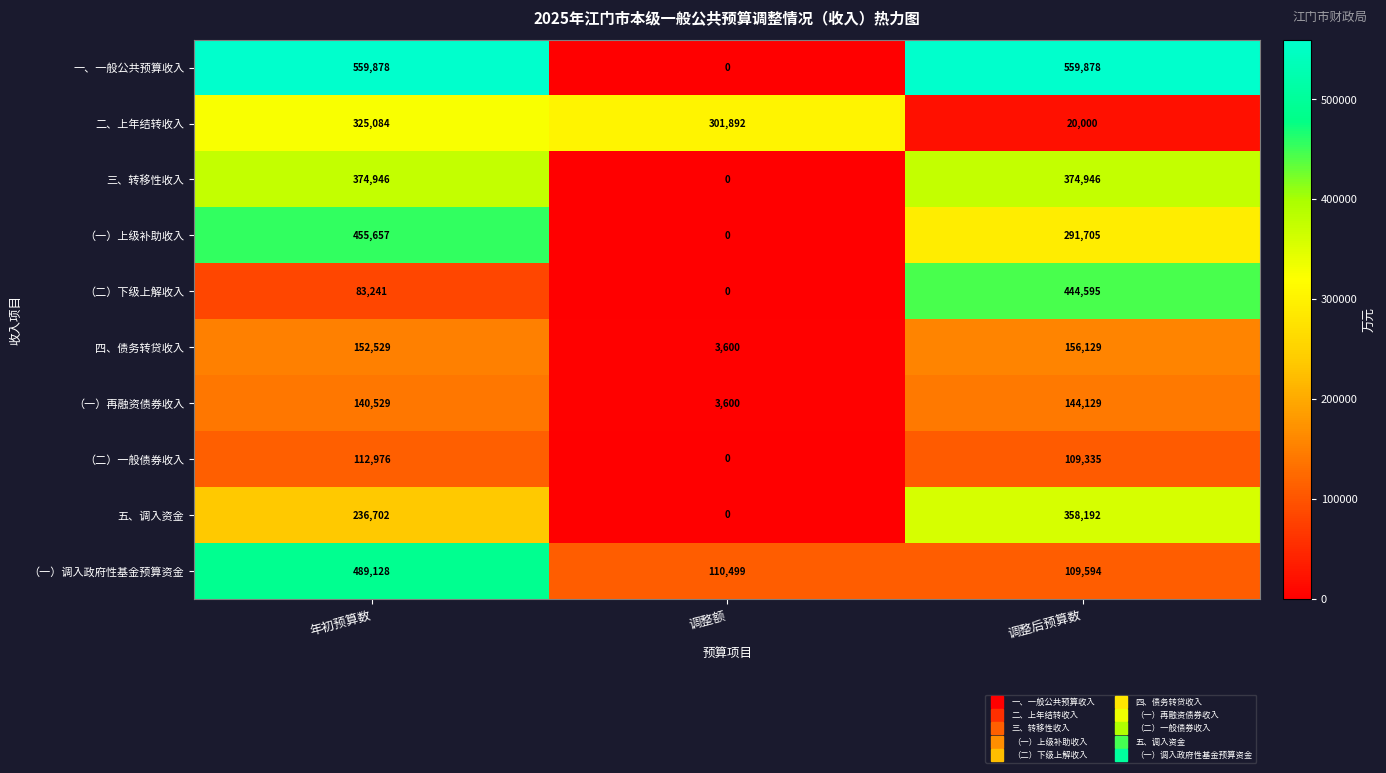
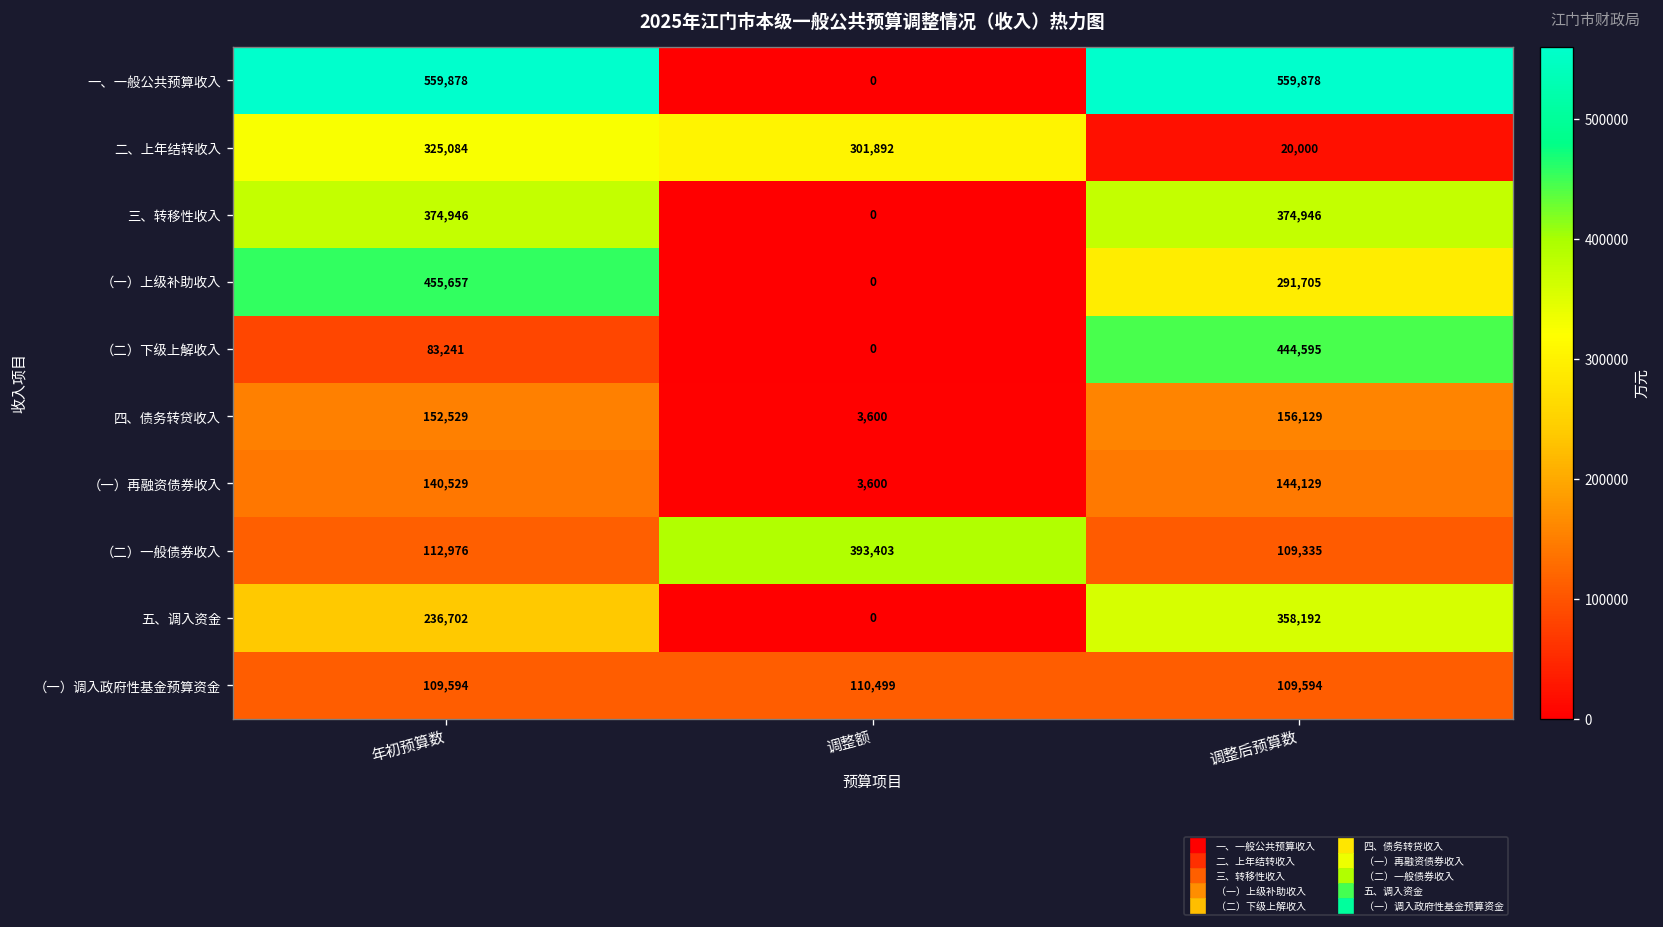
（二）一般债券收入, 调整额: 0 -> 393,403
（一）调入政府性基金预算资金, 年初预算数: 489,128 -> 109,594
